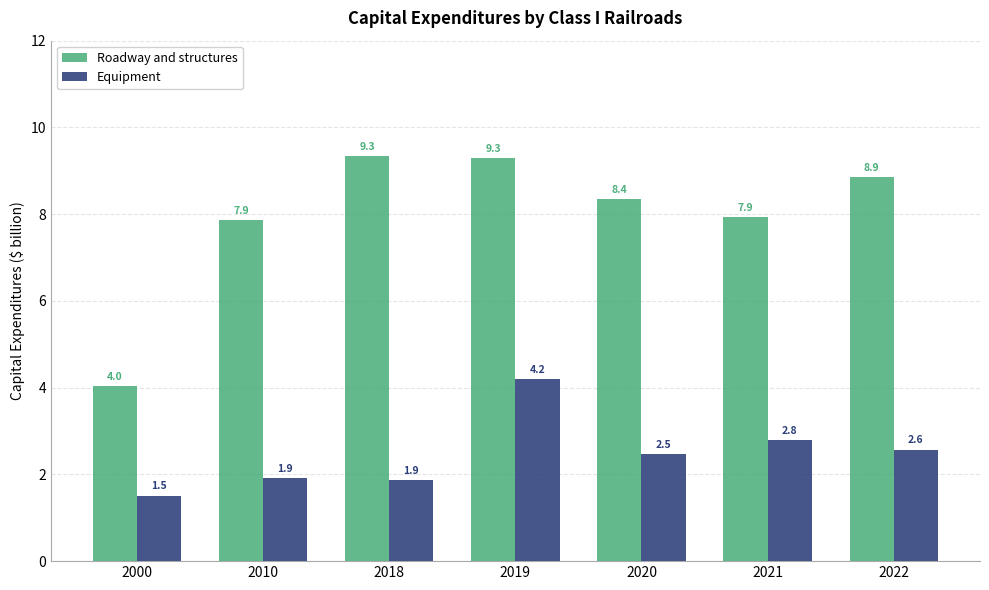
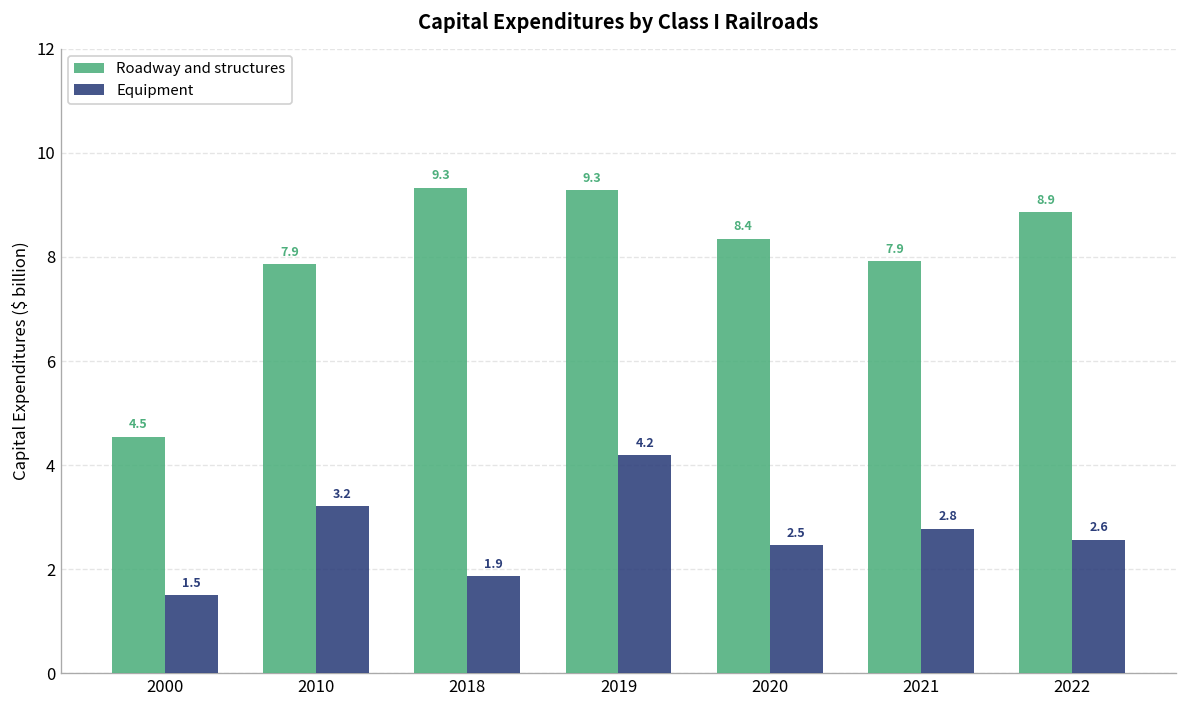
Roadway and structures, 2000: 4.0 -> 4.5
Equipment, 2010: 1.9 -> 3.2
